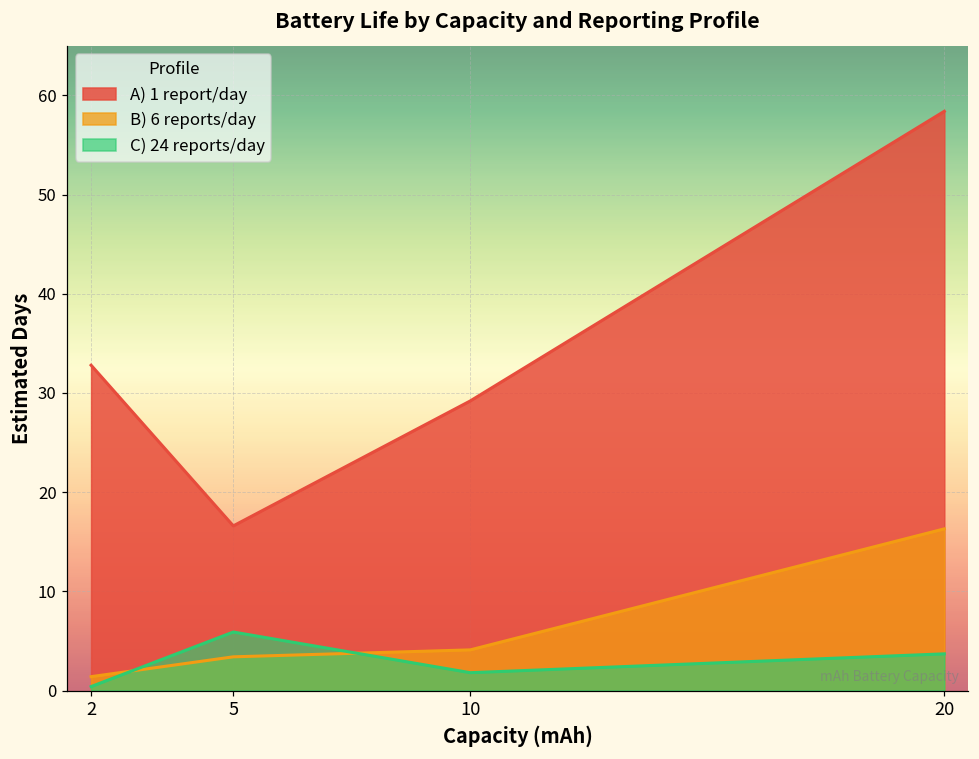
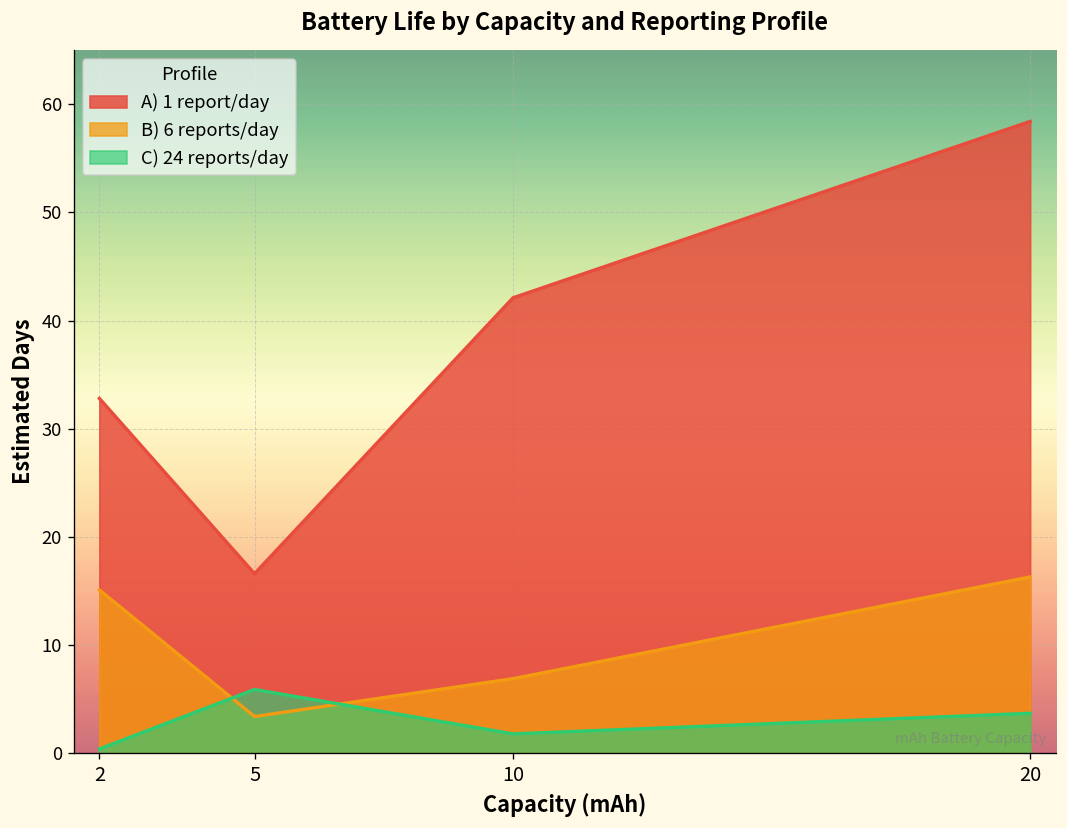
B) 6 reports/day, 2: 1 -> 15
A) 1 report/day, 10: 29 -> 42
B) 6 reports/day, 10: 4 -> 7
